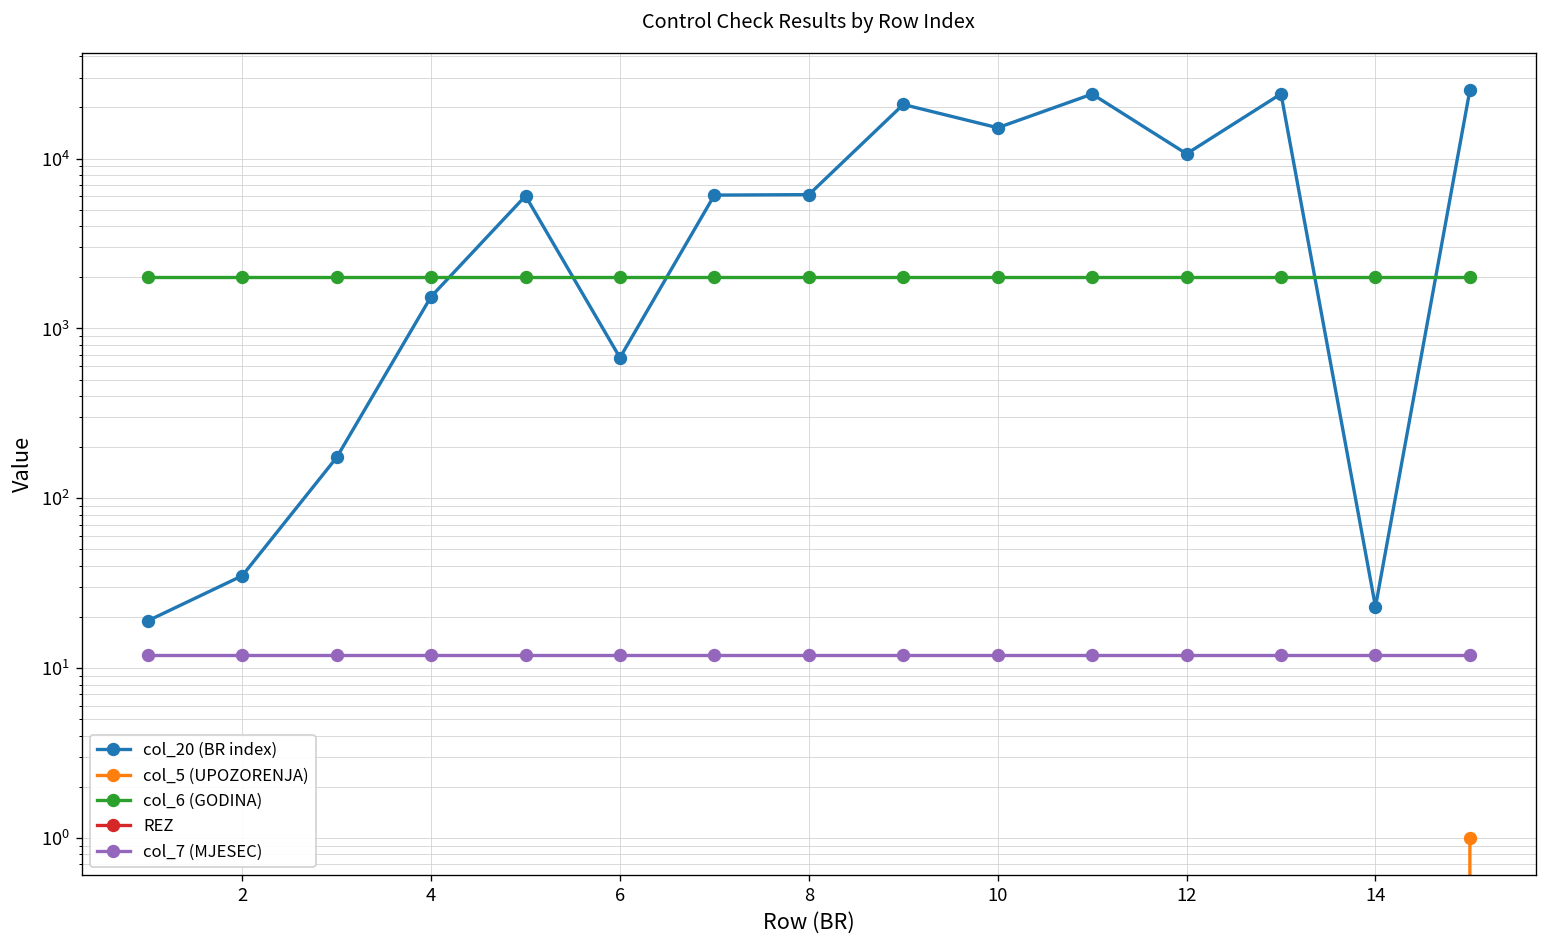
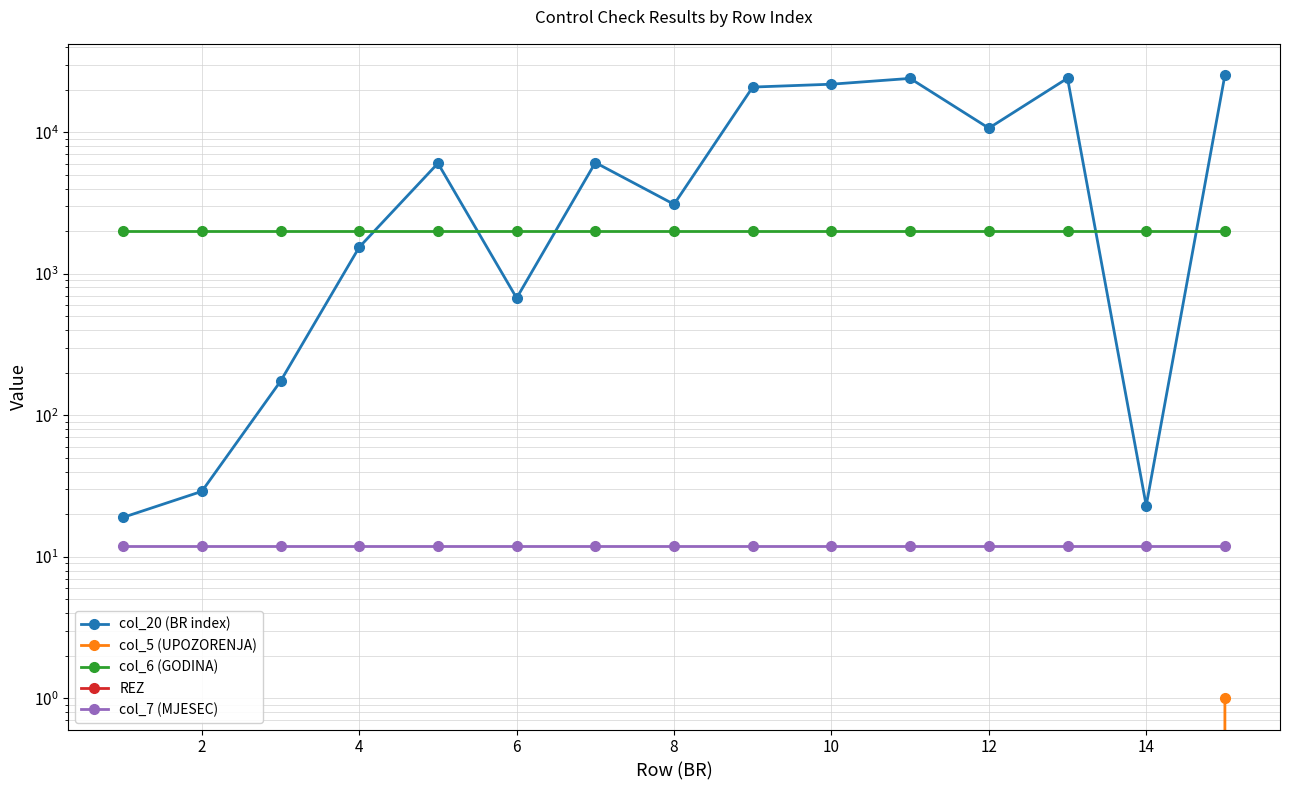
col_20 (BR index), 2: 35 -> 29
col_20 (BR index), 8: 6100 -> 3100
col_20 (BR index), 10: 15000 -> 22000
